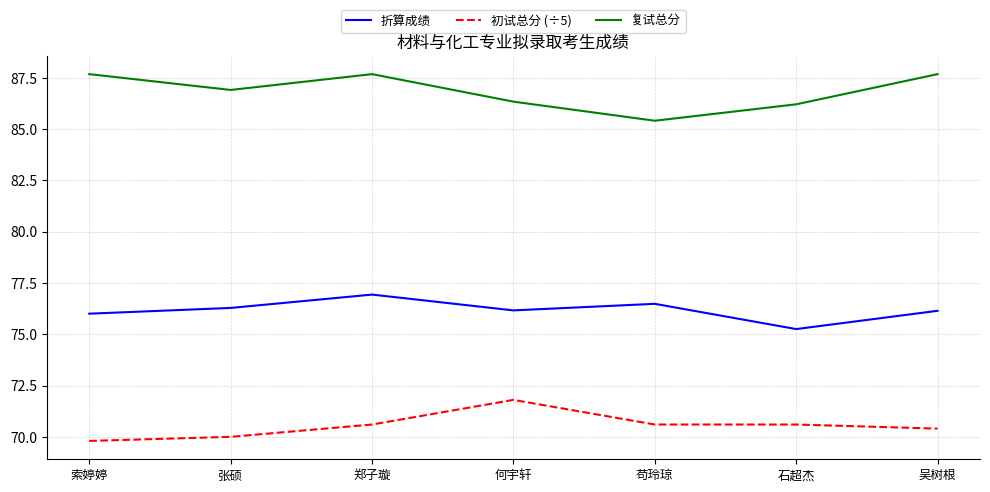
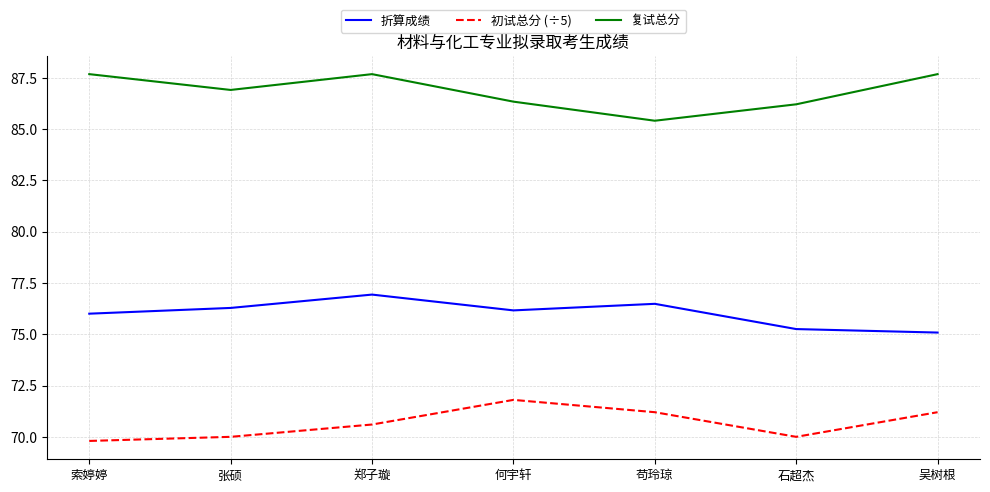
初试总分 (÷5), 苟玲琼: 70.6 -> 71.2
初试总分 (÷5), 石超杰: 70.6 -> 70.0
折算成绩, 吴树根: 76.1 -> 75.1
初试总分 (÷5), 吴树根: 70.4 -> 71.2
